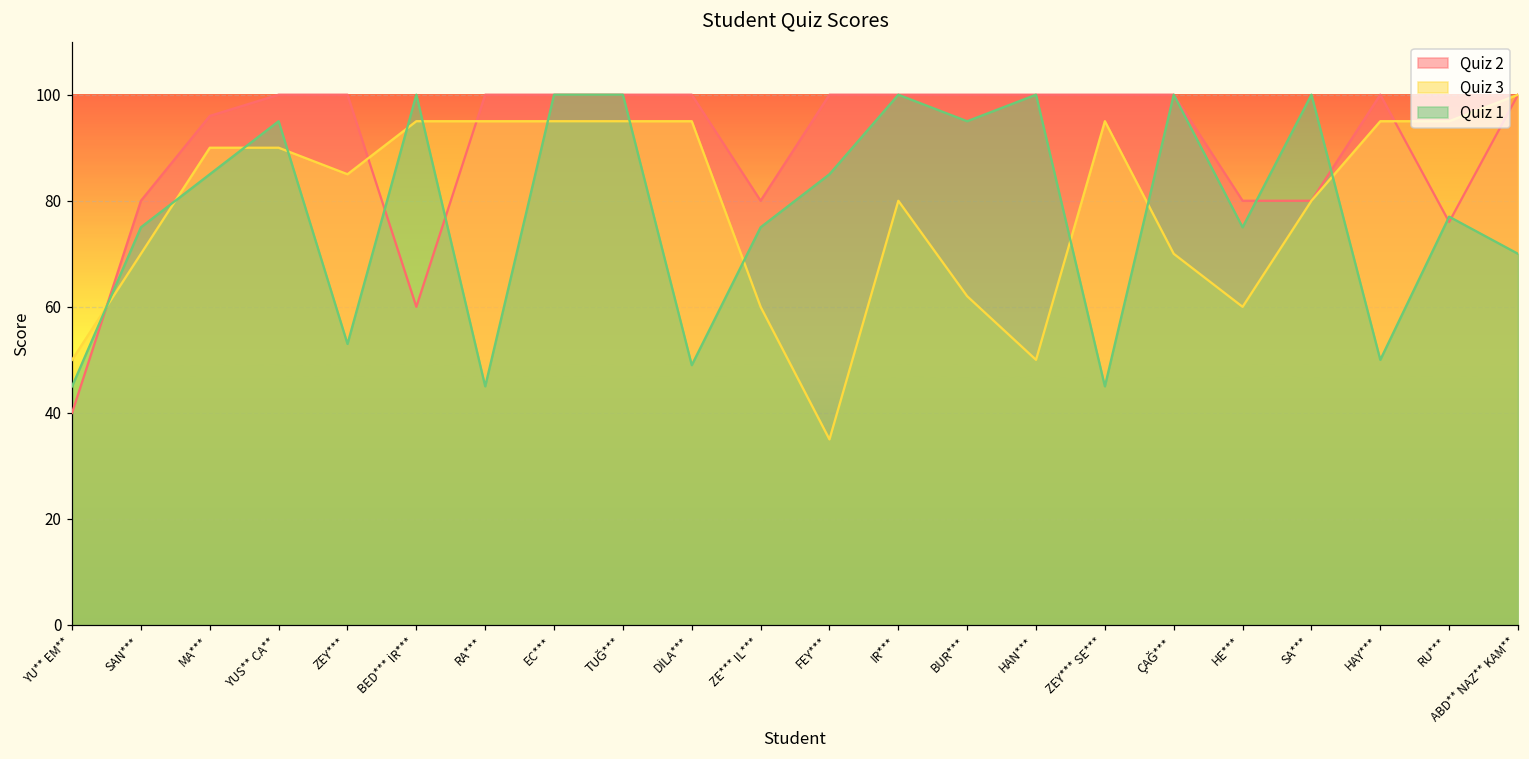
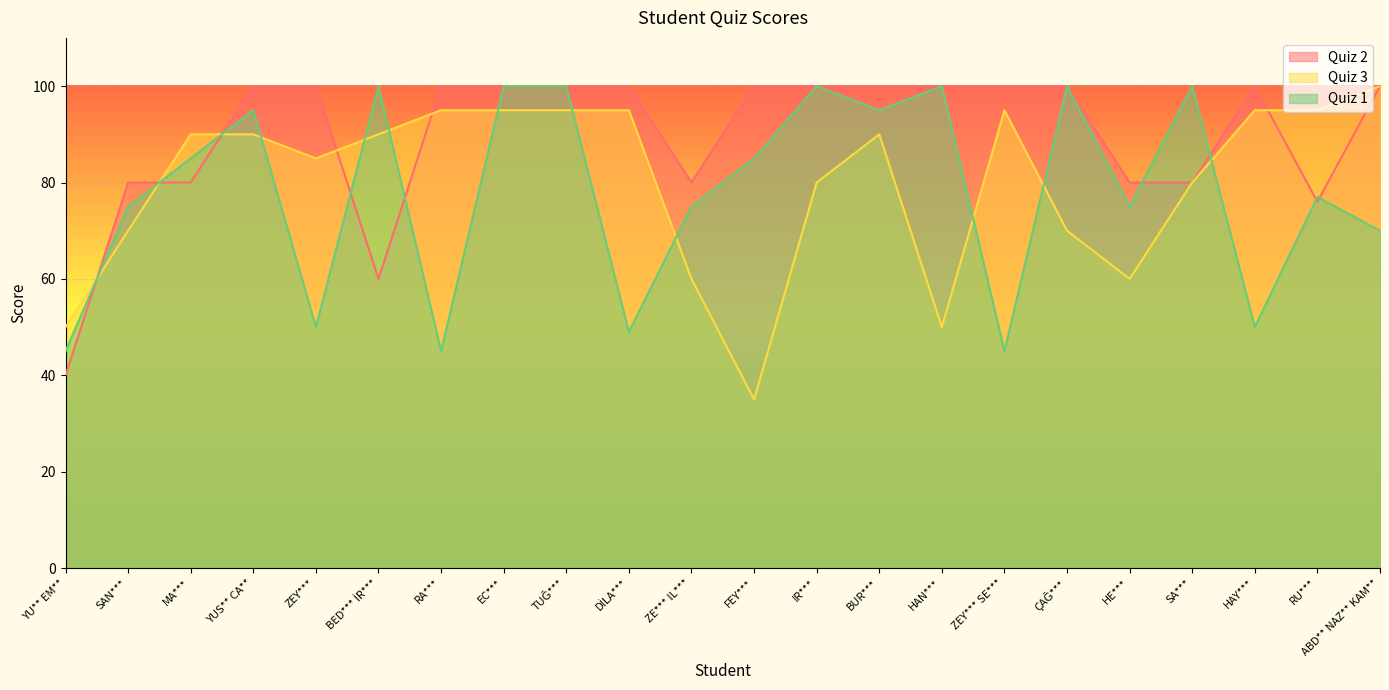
Quiz 2, MA***: 96 -> 80
Quiz 1, ZEY***: 53 -> 50
Quiz 3, BED*** İR***: 95 -> 90
Quiz 3, BUR***: 62 -> 90
